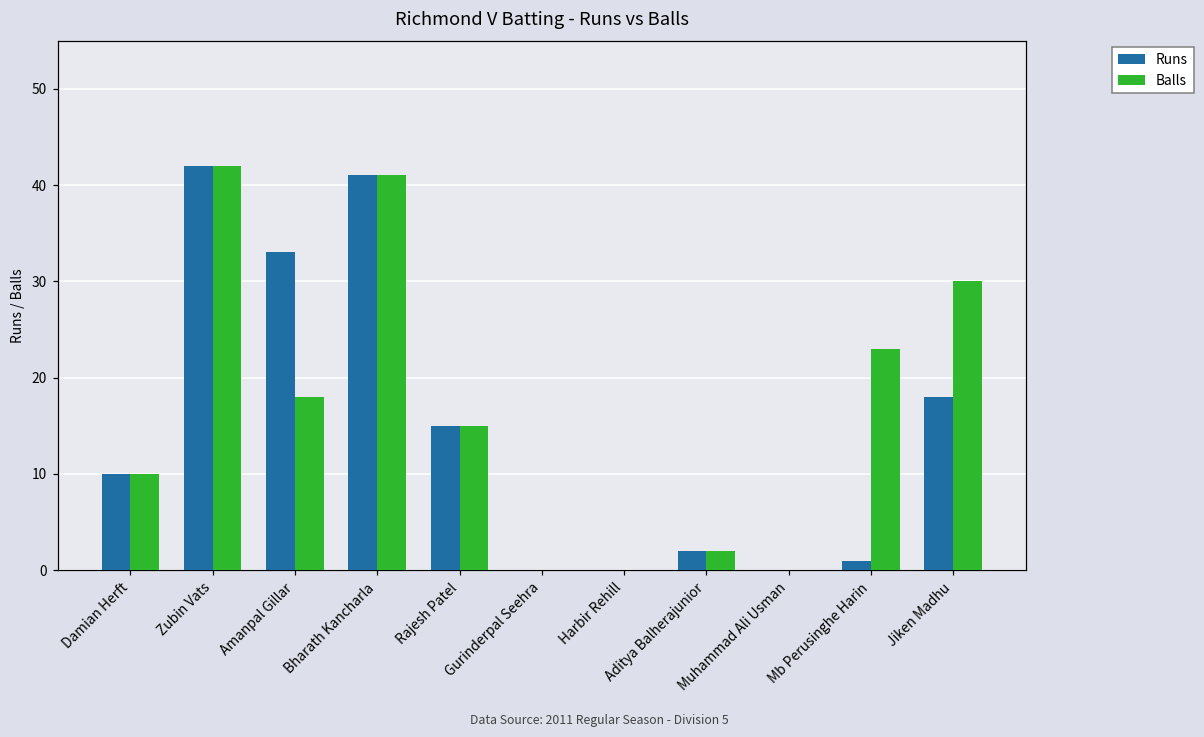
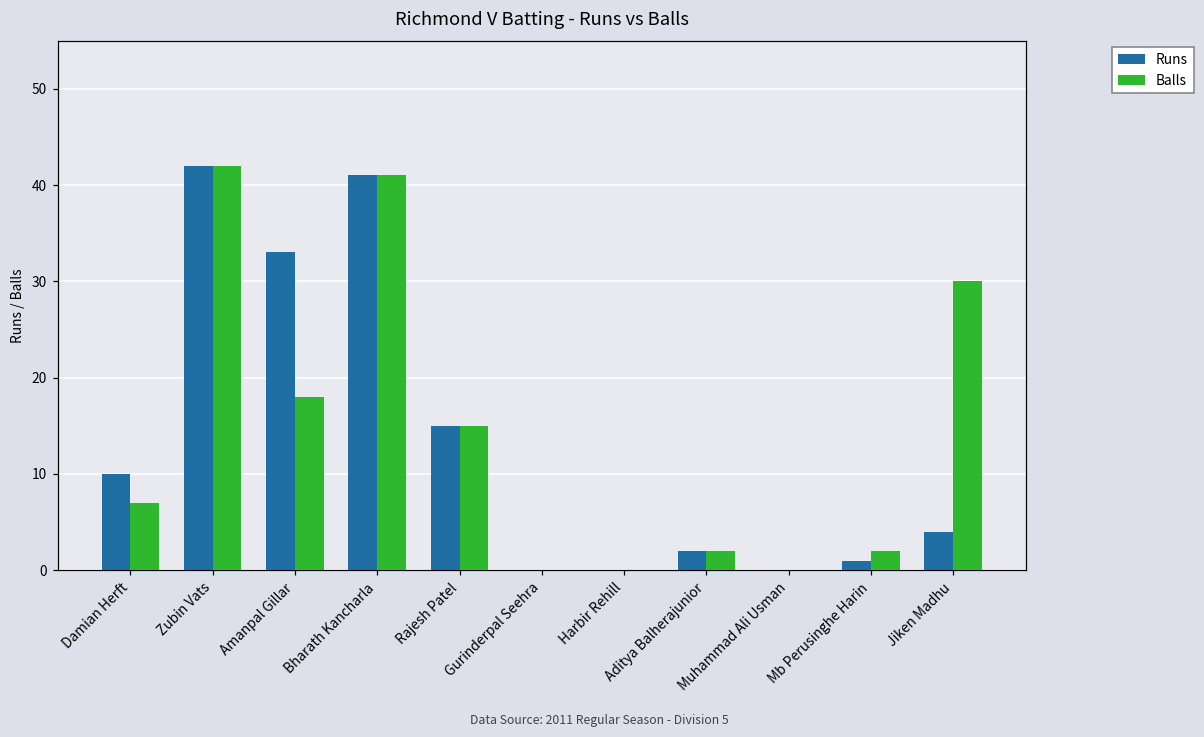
Balls, Damian Herft: 10 -> 7
Balls, Mb Perusinghe Harin: 23 -> 2
Runs, Jiken Madhu: 18 -> 4
